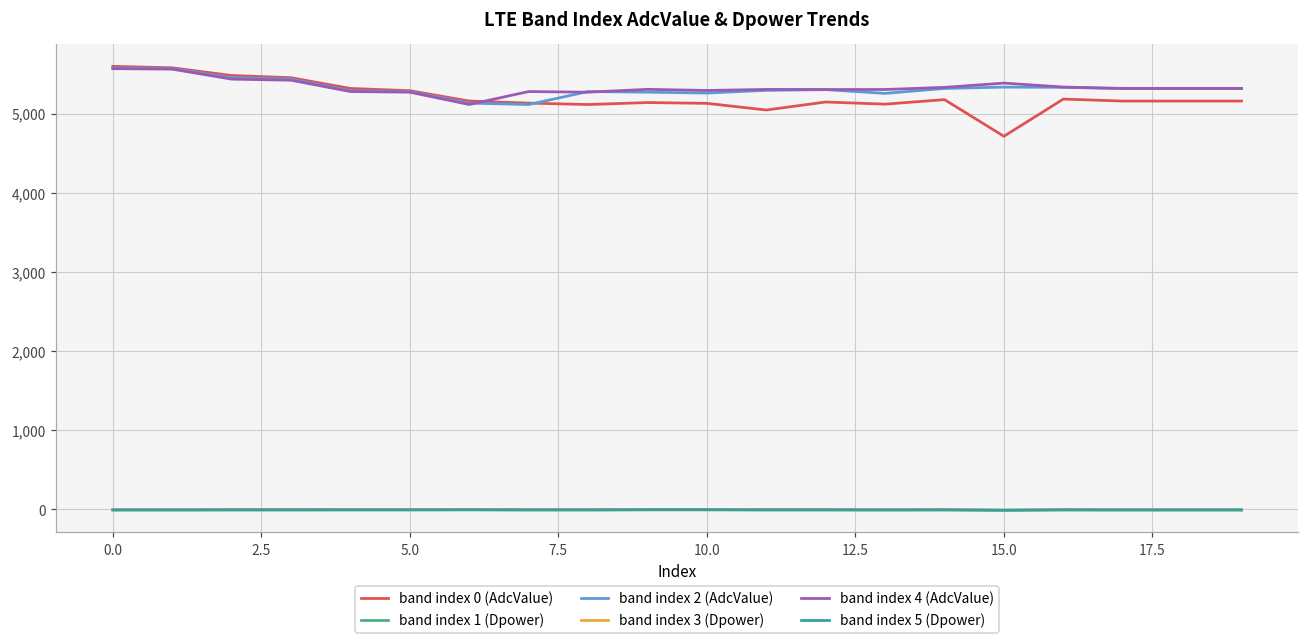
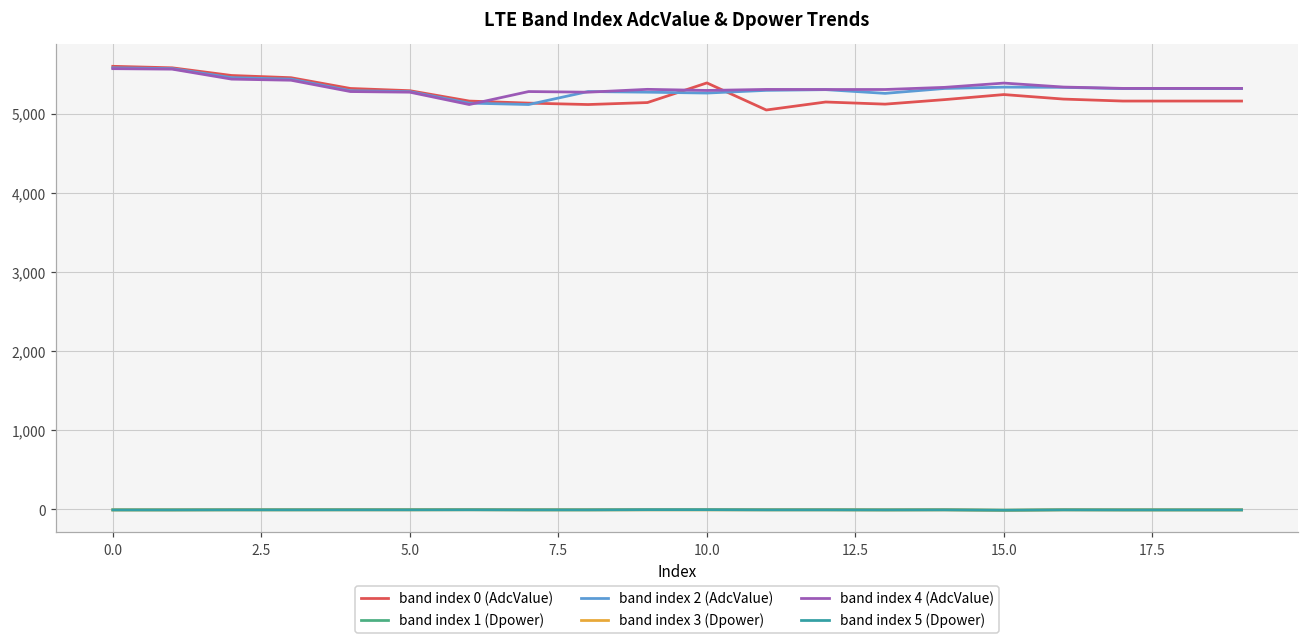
band index 0 (AdcValue), 10.0: 5,100 -> 5,400
band index 0 (AdcValue), 15.0: 4,700 -> 5,200
